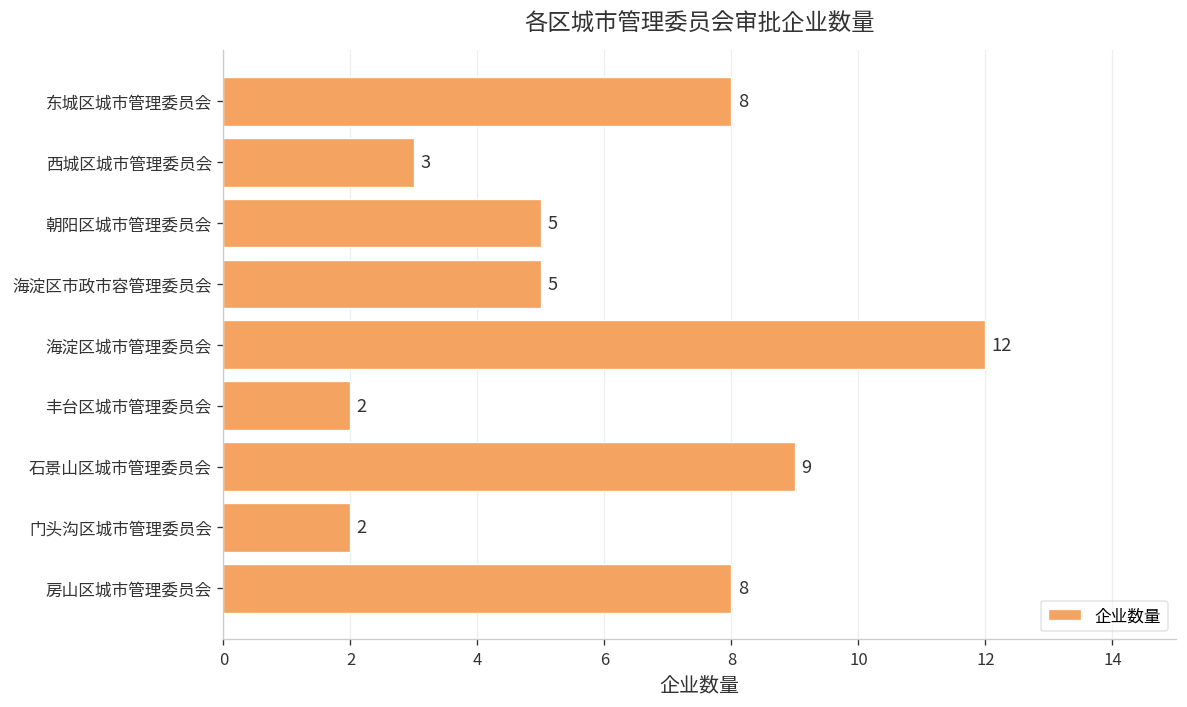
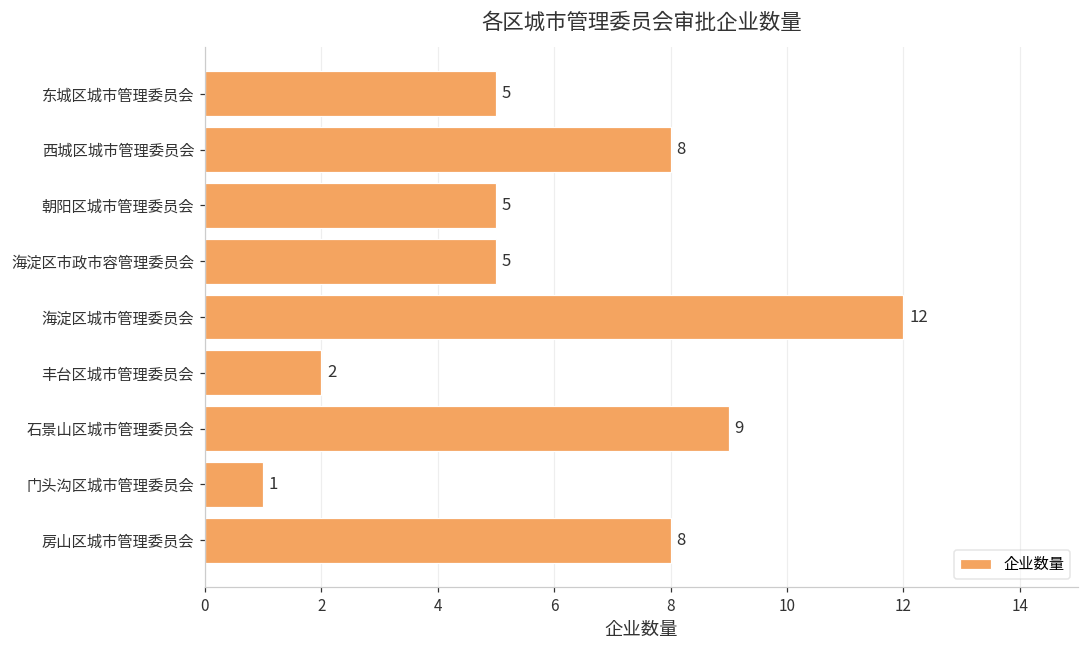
东城区城市管理委员会: 8 -> 5
西城区城市管理委员会: 3 -> 8
门头沟区城市管理委员会: 2 -> 1
